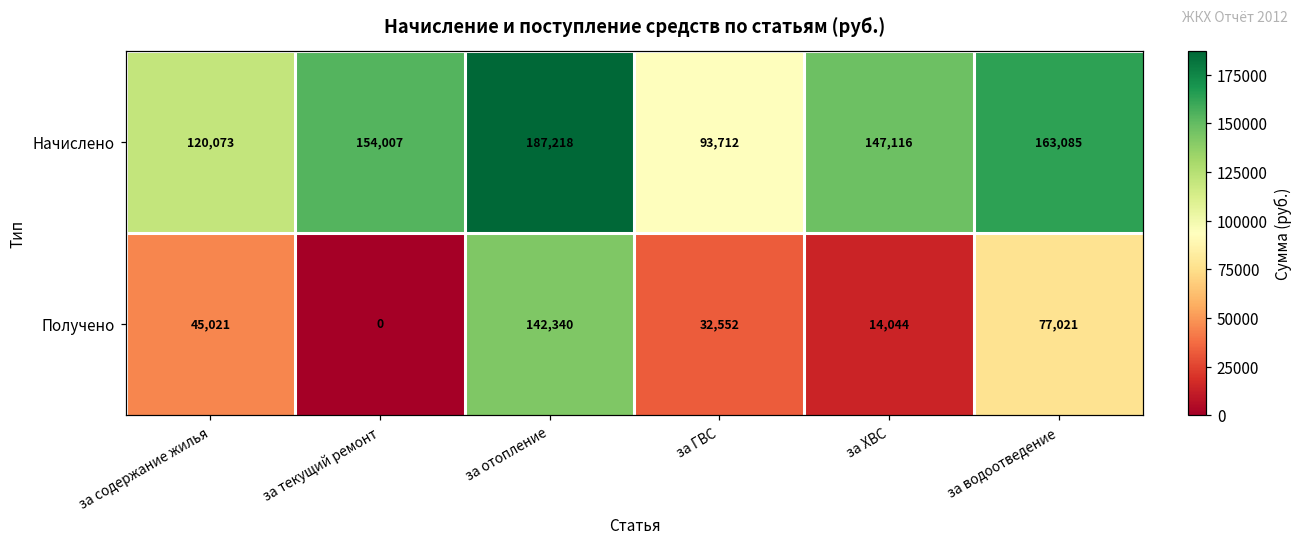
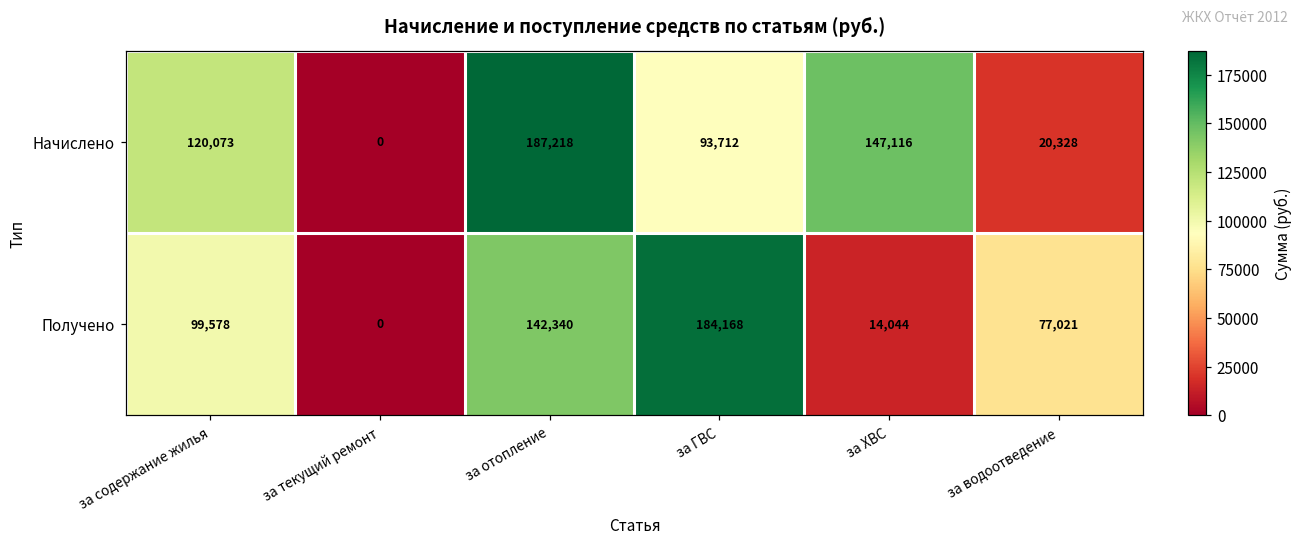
Начислено, за текущий ремонт: 154,007 -> 0
Начислено, за водоотведение: 163,085 -> 20,328
Получено, за содержание жилья: 45,021 -> 99,578
Получено, за ГВС: 32,552 -> 184,168
